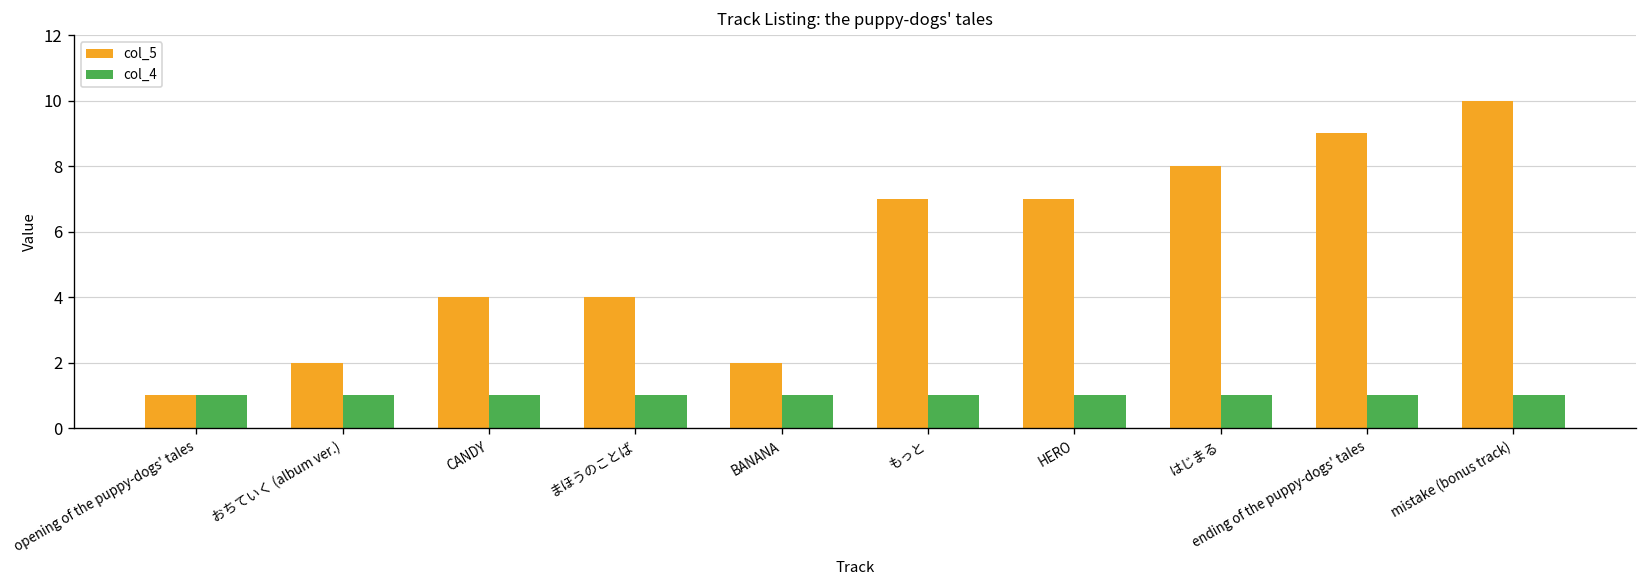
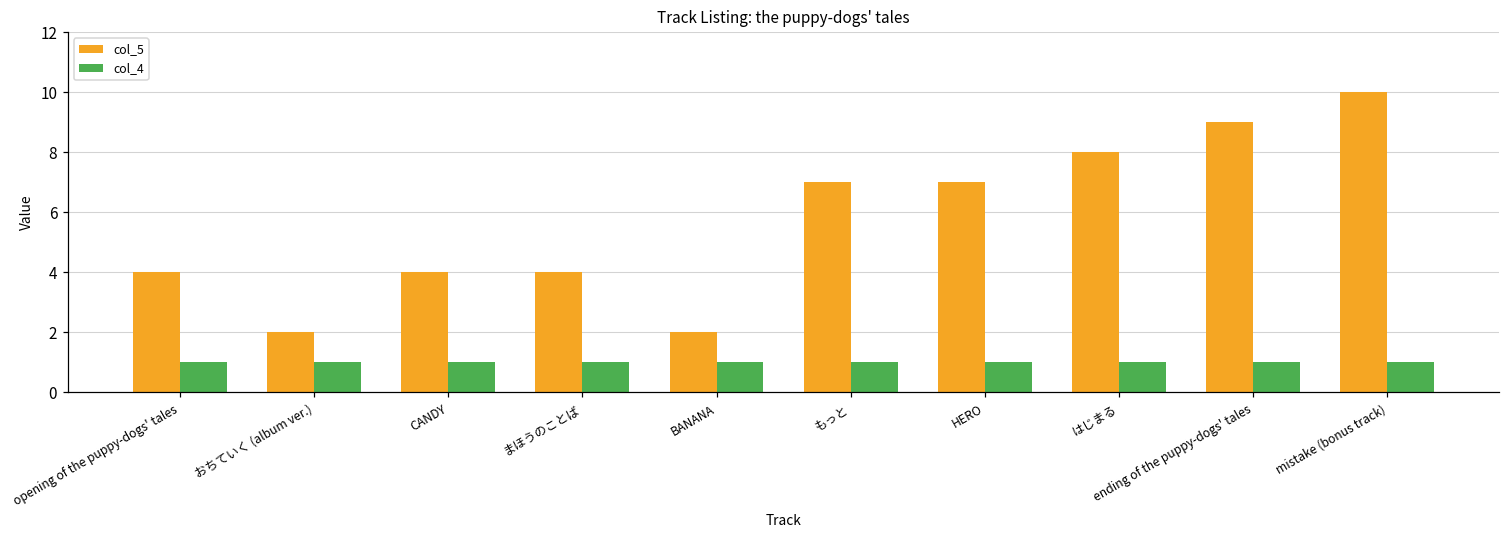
col_5, opening of the puppy-dogs' tales: 1 -> 4
